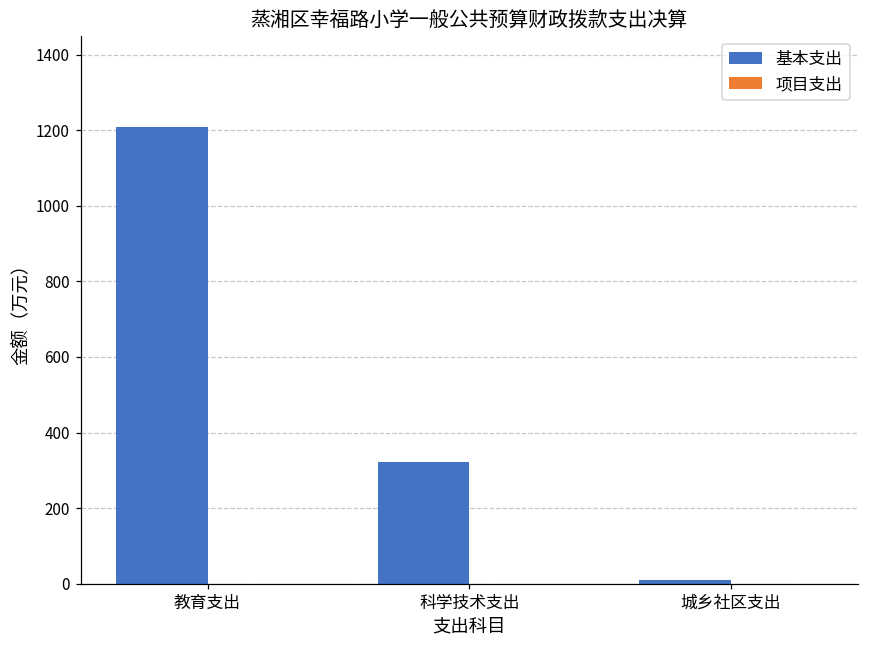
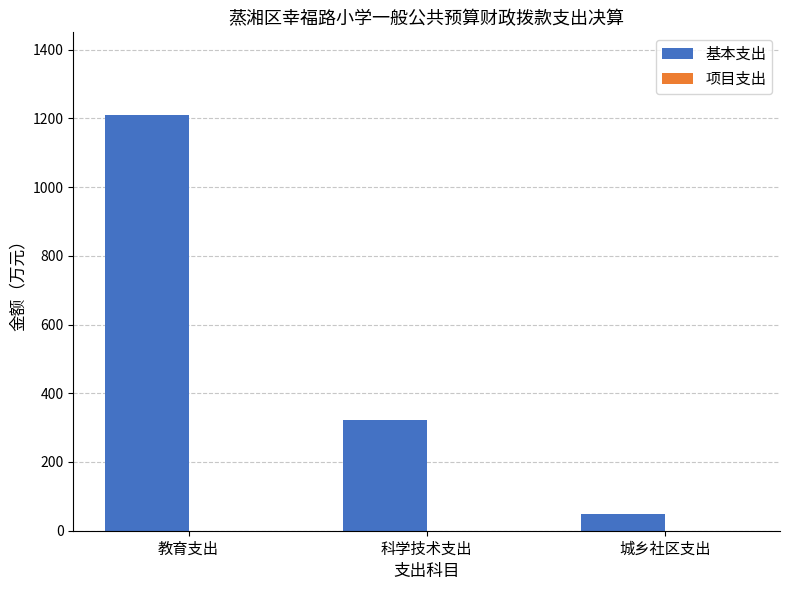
基本支出, 城乡社区支出: 10 -> 50
